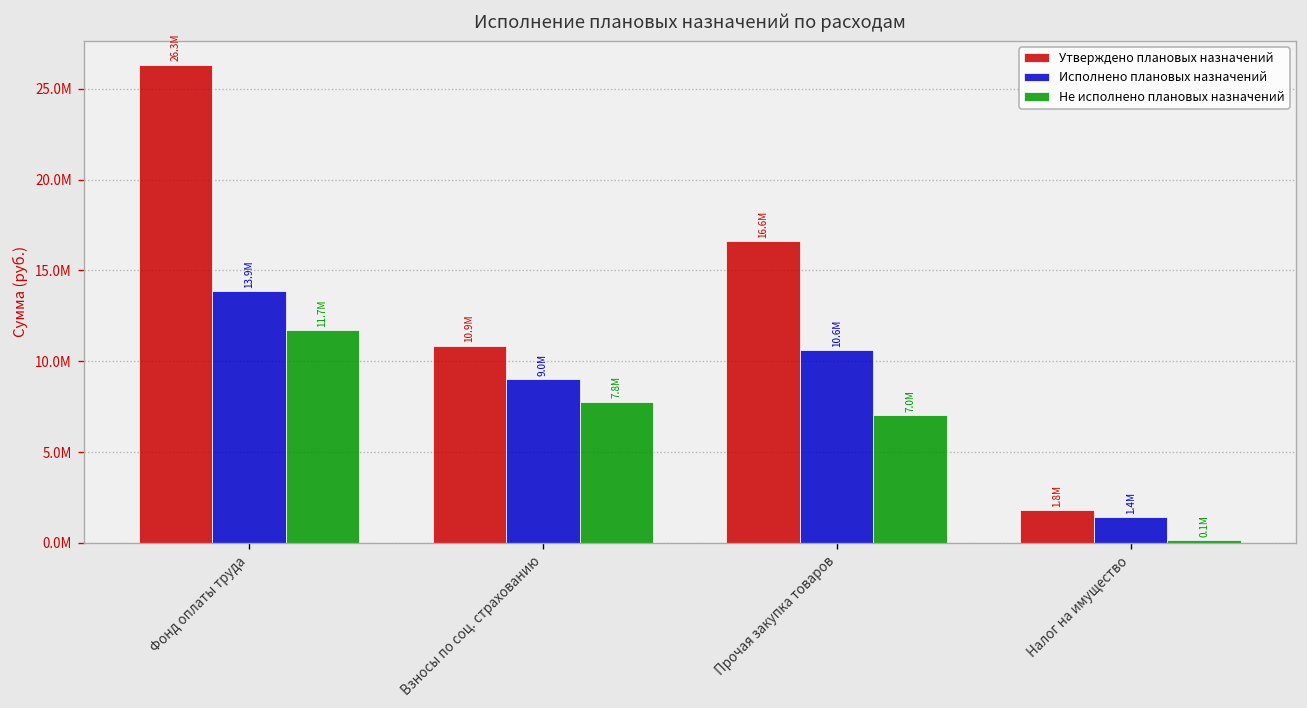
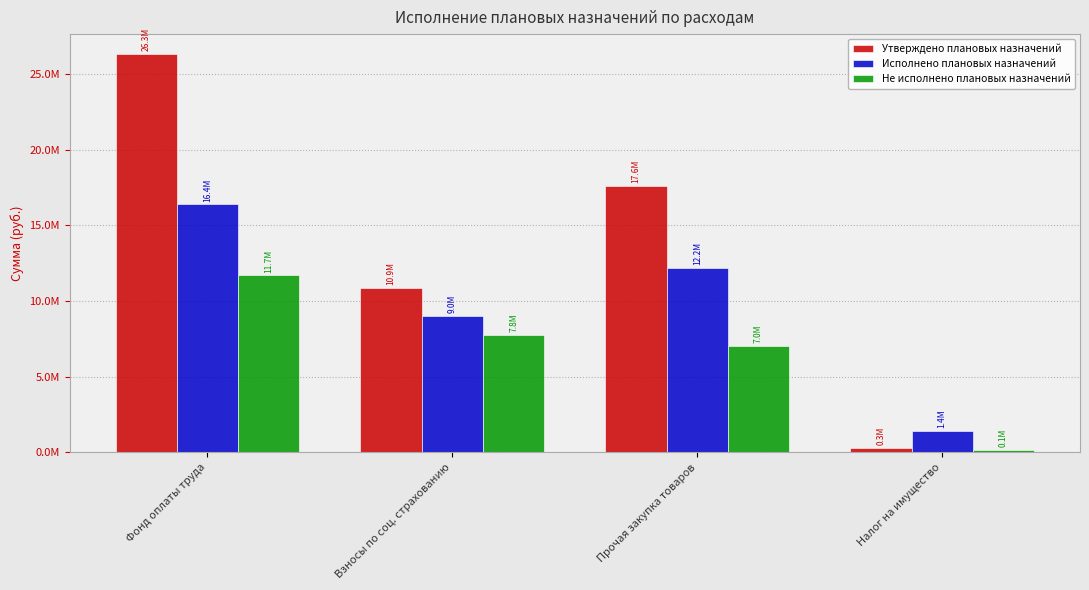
Исполнено плановых назначений, Фонд оплаты труда: 13.9M -> 16.4M
Утверждено плановых назначений, Прочая закупка товаров: 16.6M -> 17.6M
Исполнено плановых назначений, Прочая закупка товаров: 10.6M -> 12.2M
Утверждено плановых назначений, Налог на имущество: 1.8M -> 0.3M
